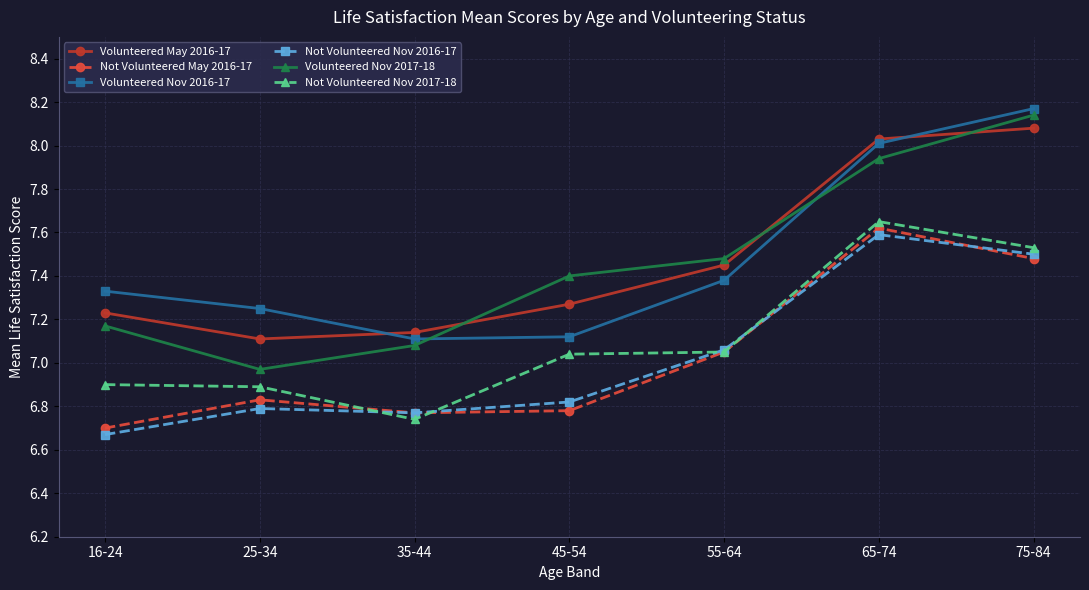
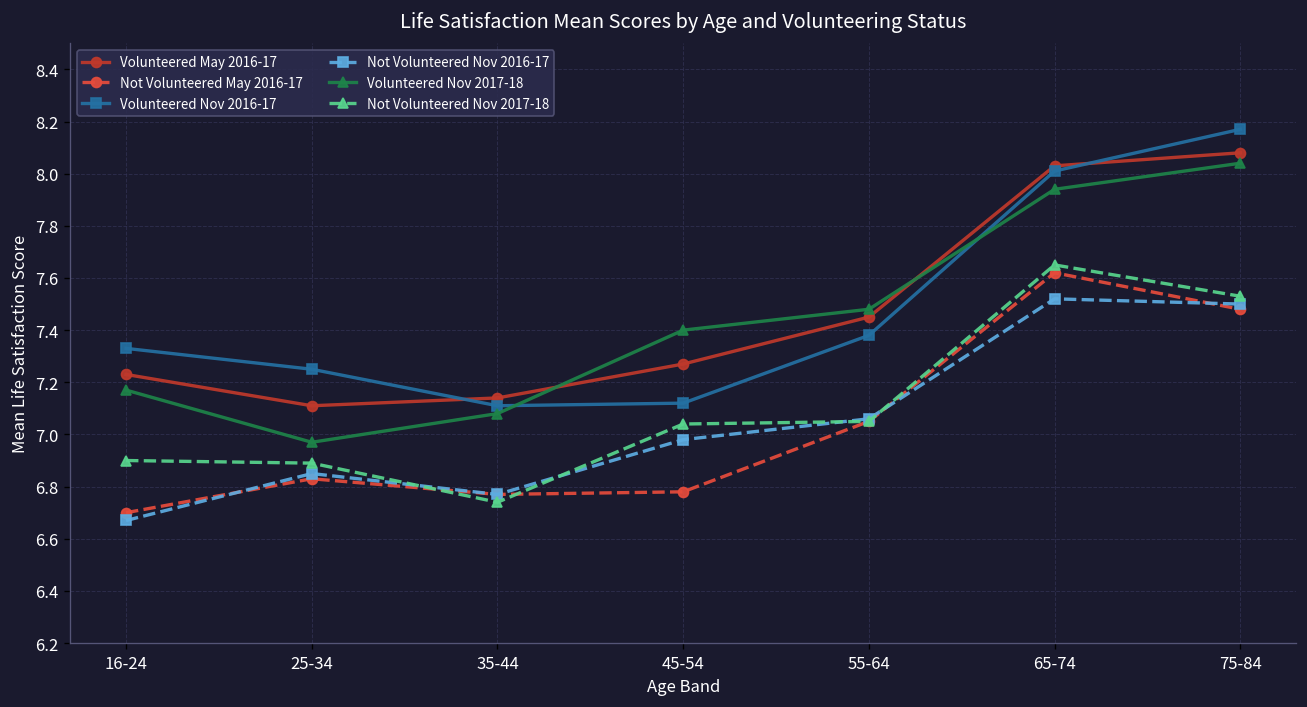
Not Volunteered Nov 2016-17, 25-34: 6.79 -> 6.85
Not Volunteered Nov 2016-17, 45-54: 6.82 -> 6.98
Not Volunteered Nov 2016-17, 65-74: 7.59 -> 7.52
Volunteered Nov 2017-18, 75-84: 8.14 -> 8.04
